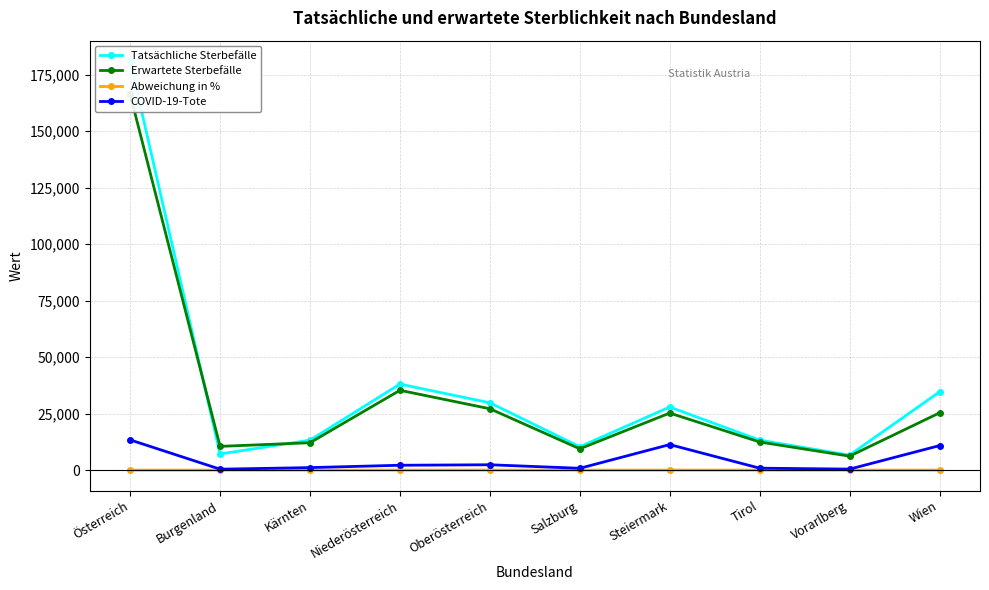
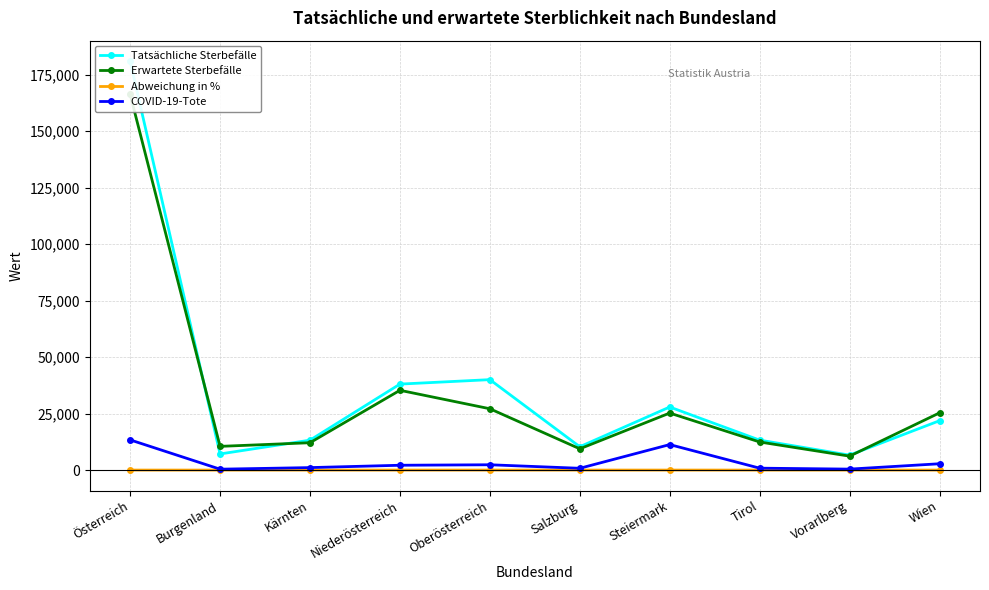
Tatsächliche Sterbefälle, Oberösterreich: 30,000 -> 40,000
Tatsächliche Sterbefälle, Wien: 35,000 -> 22,000
COVID-19-Tote, Wien: 11,000 -> 3,000
